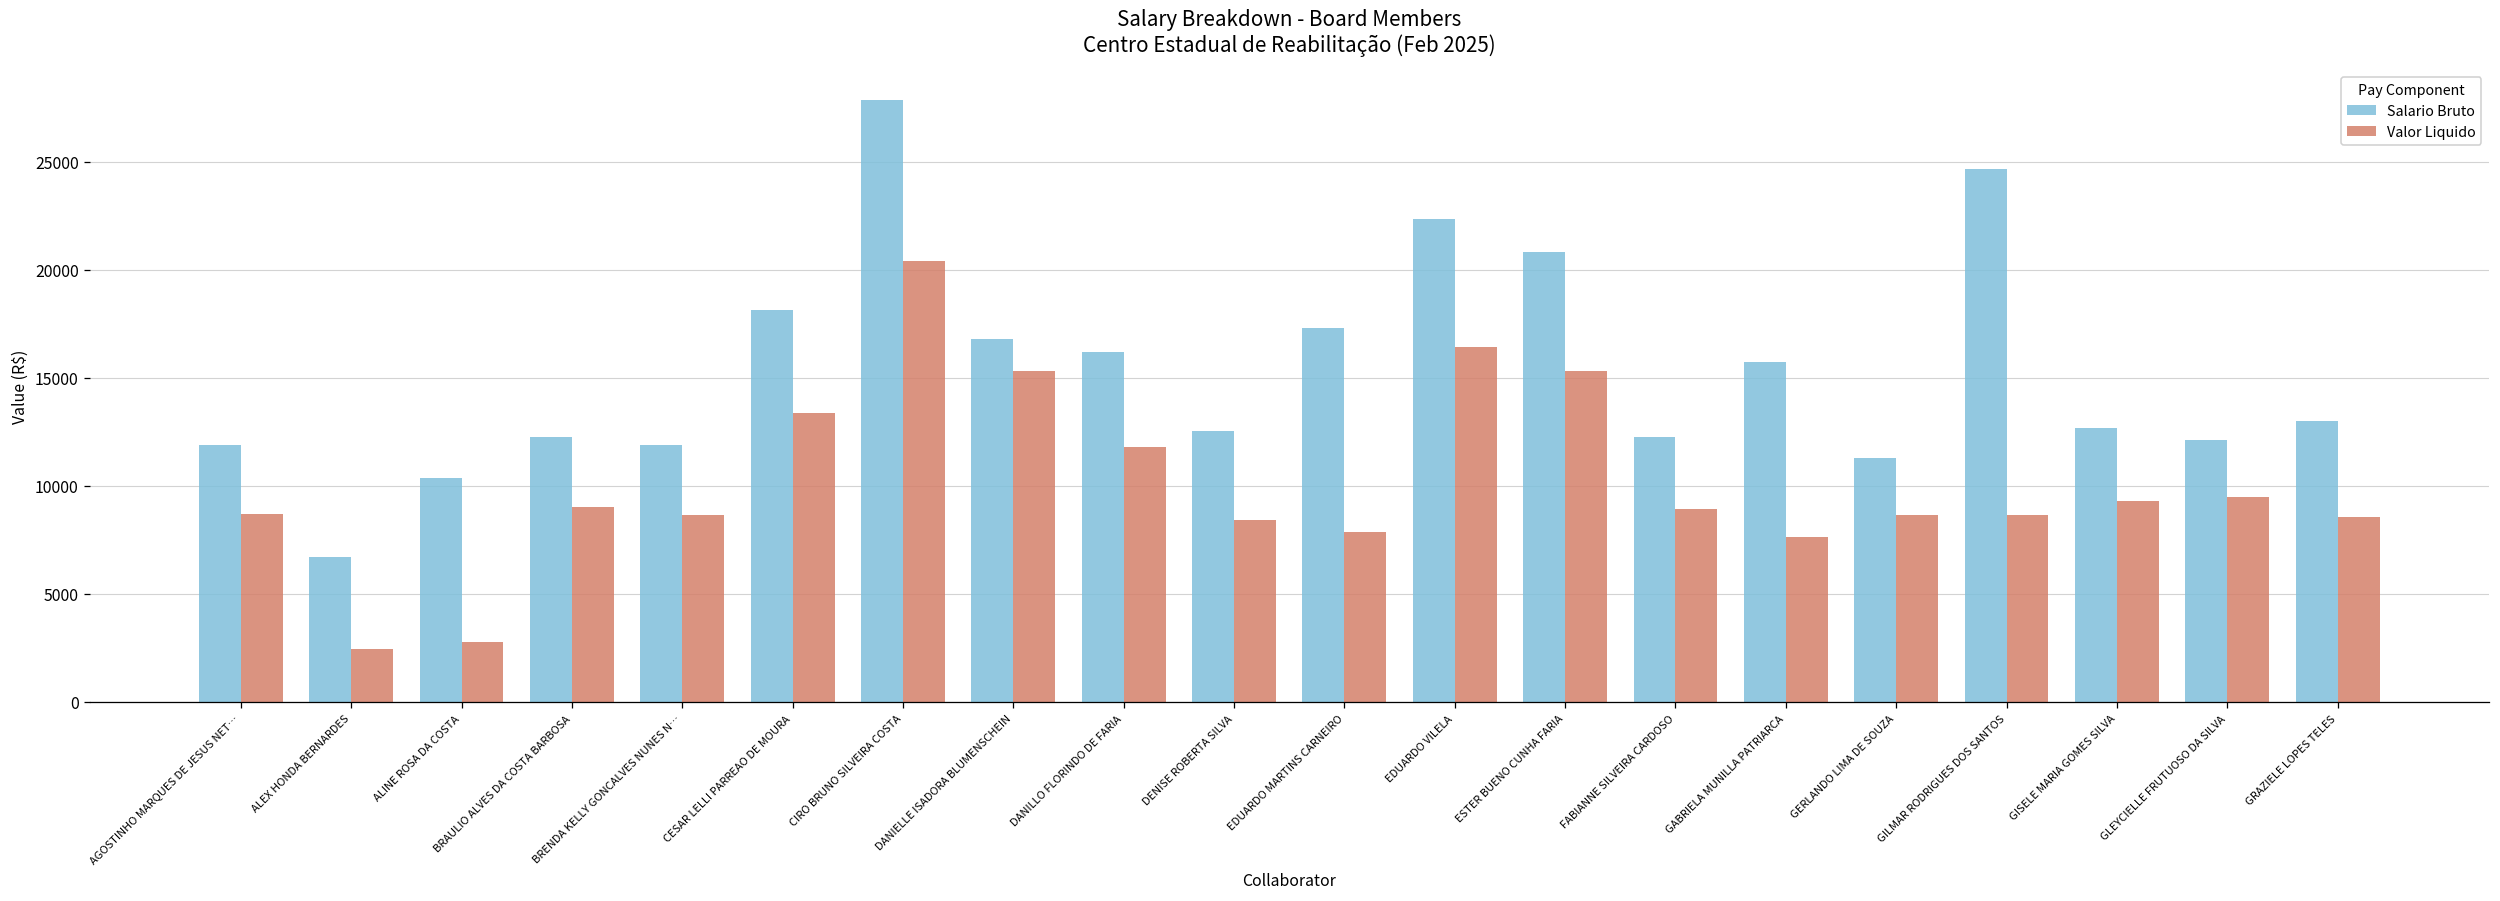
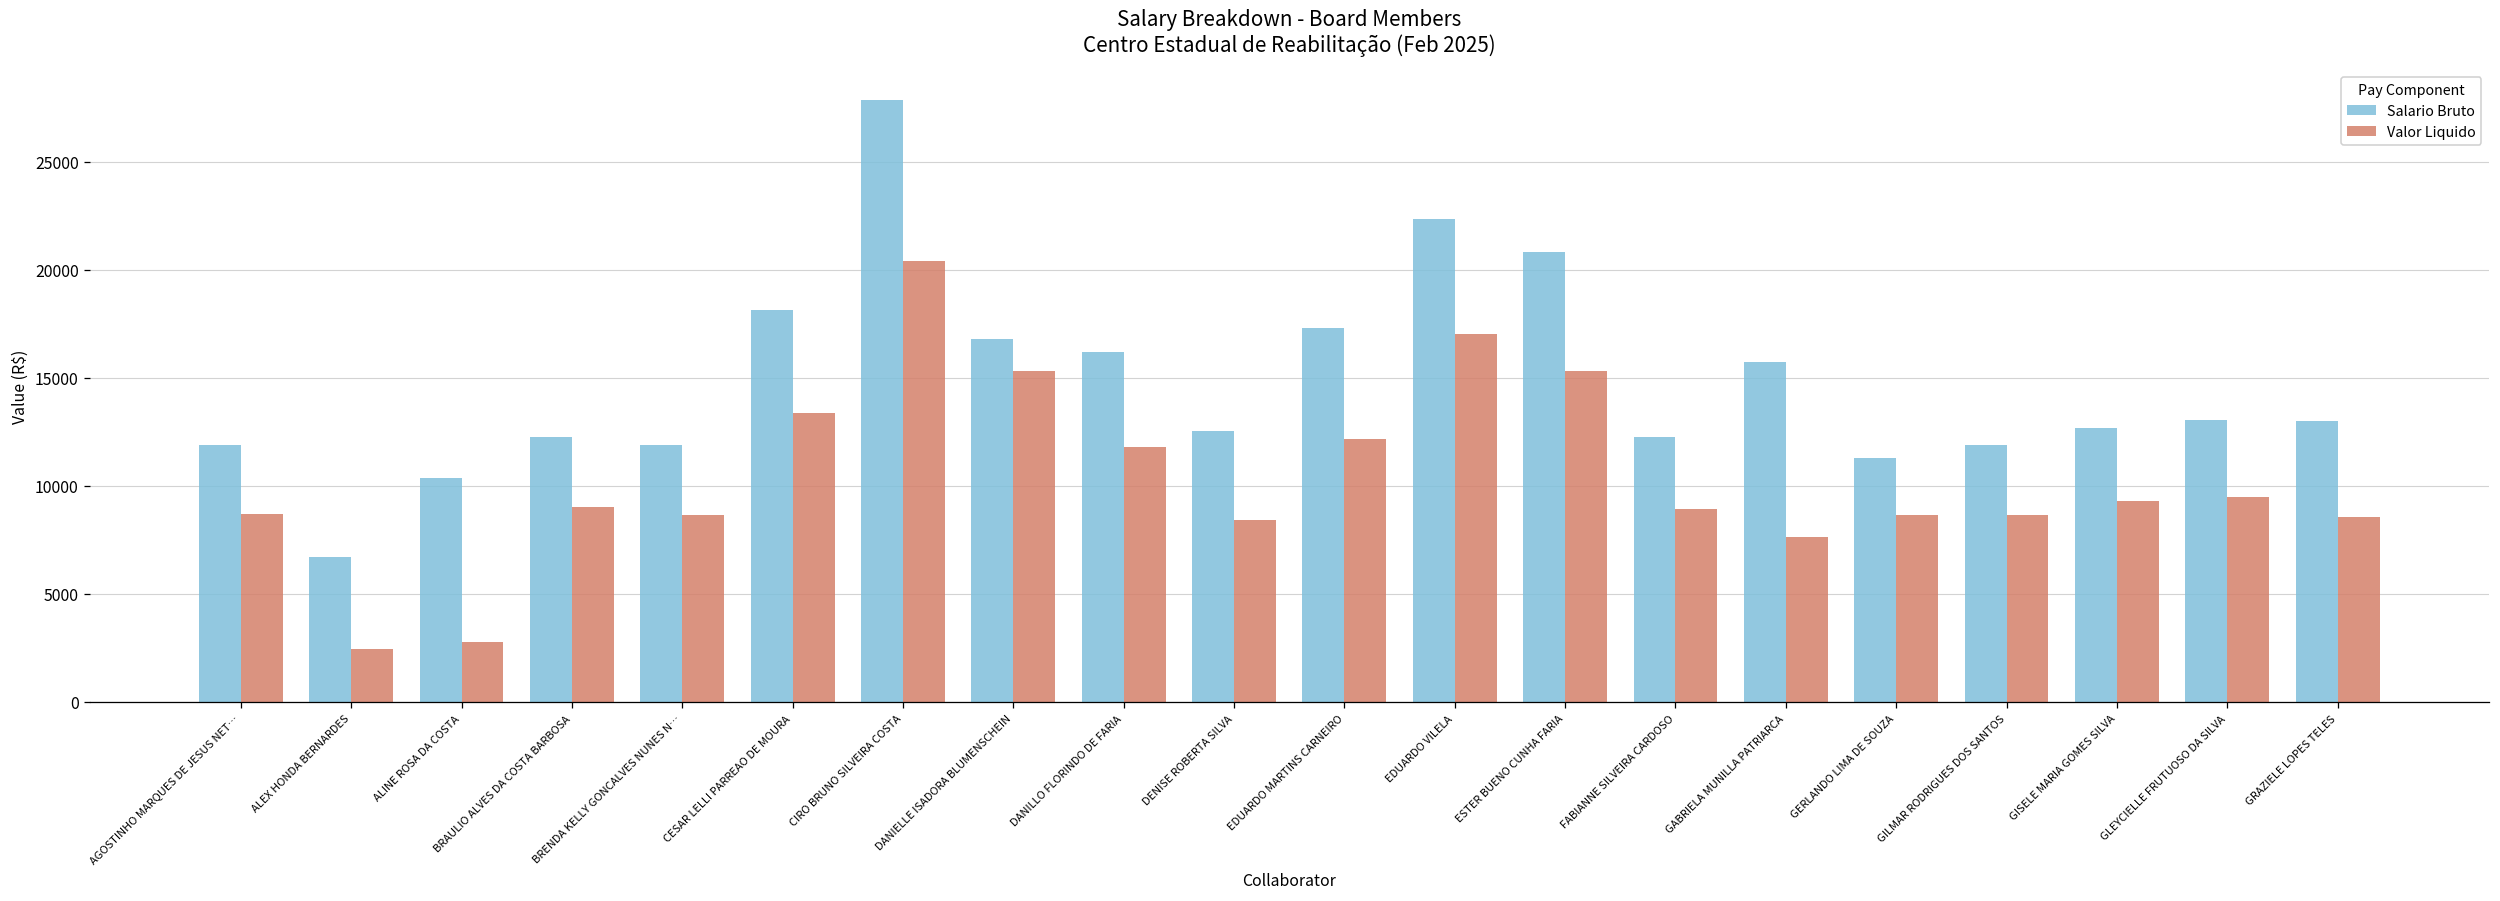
Valor Liquido, EDUARDO MARTINS CARNEIRO: 7900 -> 12200
Valor Liquido, EDUARDO VILELA: 16400 -> 17000
Salario Bruto, GILMAR RODRIGUES DOS SANTOS: 24700 -> 11900
Salario Bruto, GLEYCIELLE FRUTUOSO DA SILVA: 12100 -> 13100
